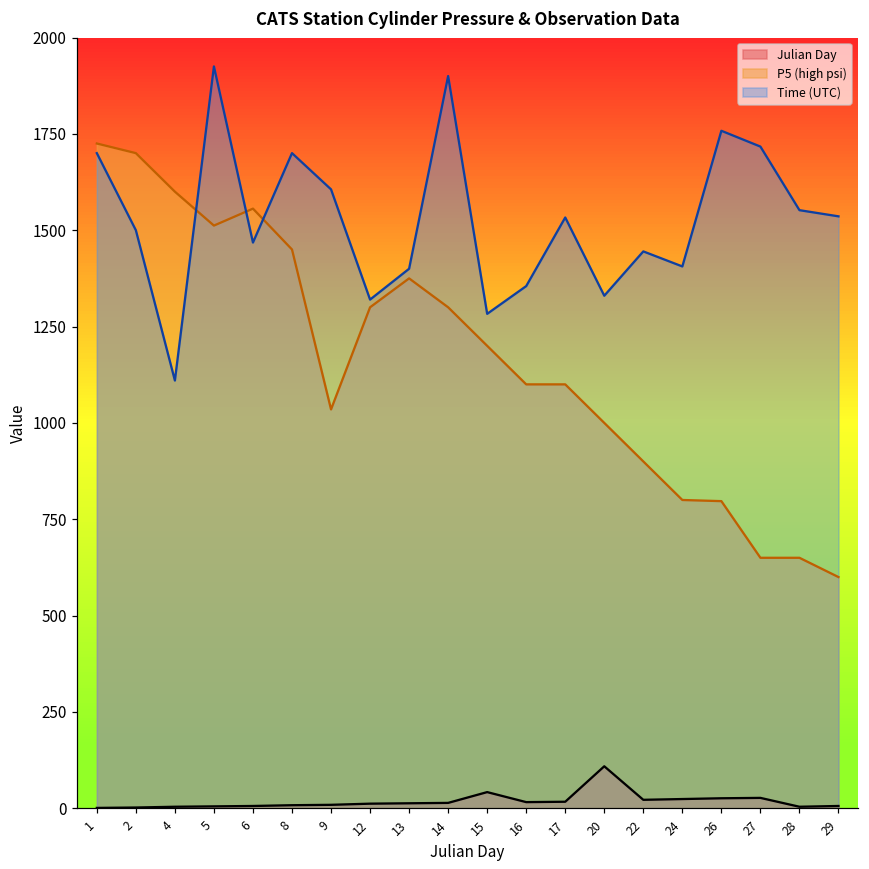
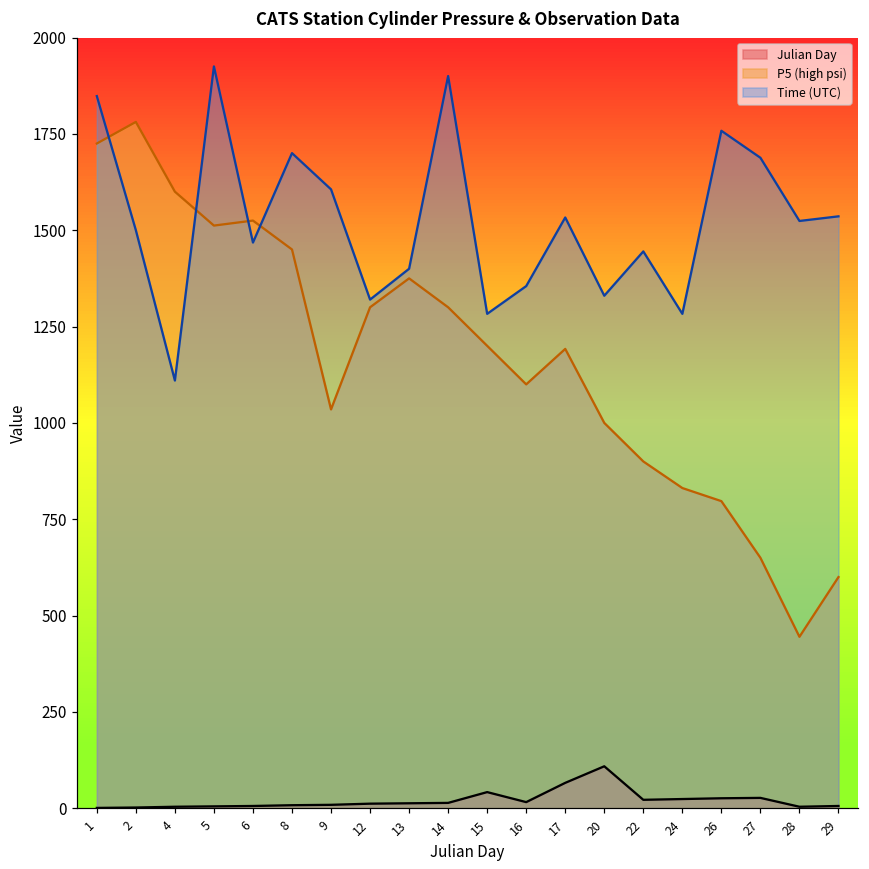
Time (UTC), 1: 1700 -> 1850
P5 (high psi), 2: 1700 -> 1780
P5 (high psi), 6: 1560 -> 1530
Julian Day, 17: 20 -> 70
P5 (high psi), 17: 1100 -> 1190
P5 (high psi), 24: 800 -> 830
Time (UTC), 24: 1410 -> 1280
Time (UTC), 27: 1720 -> 1690
P5 (high psi), 28: 650 -> 450
Time (UTC), 28: 1550 -> 1520
